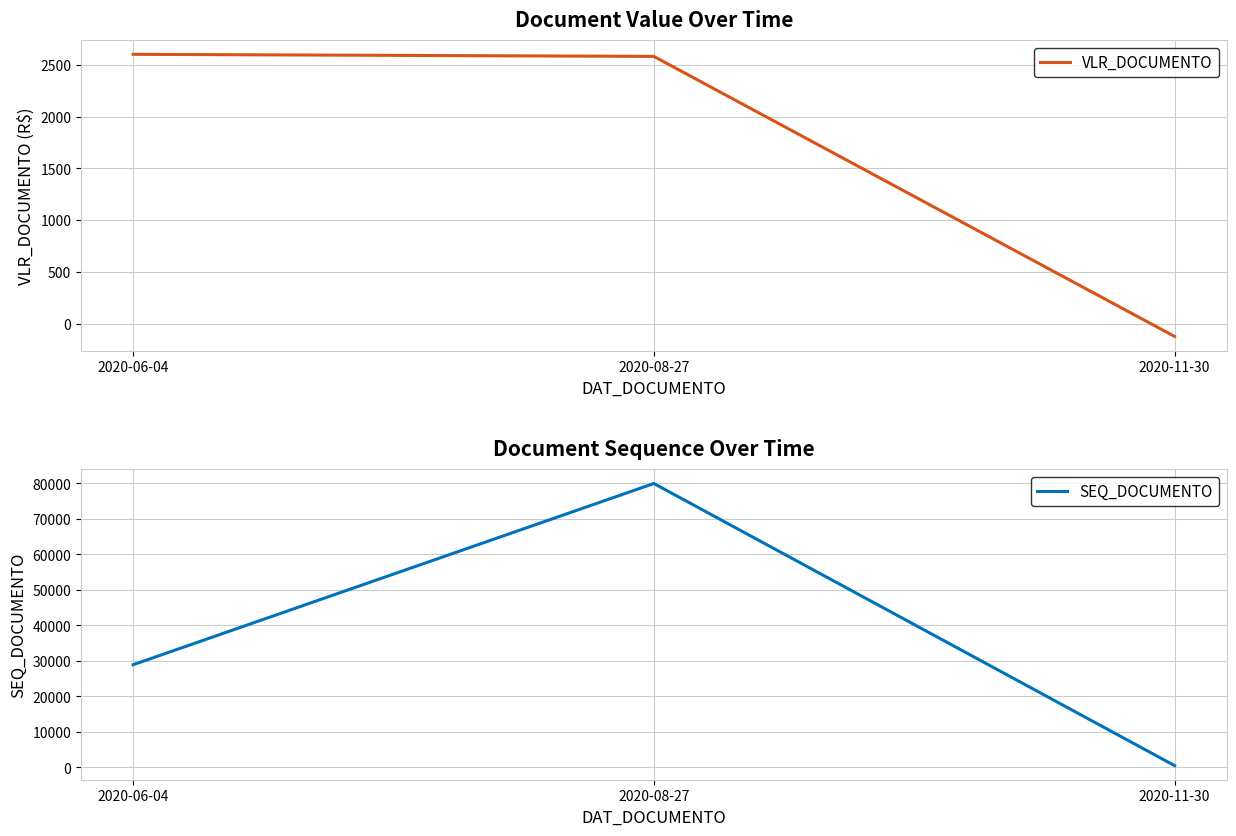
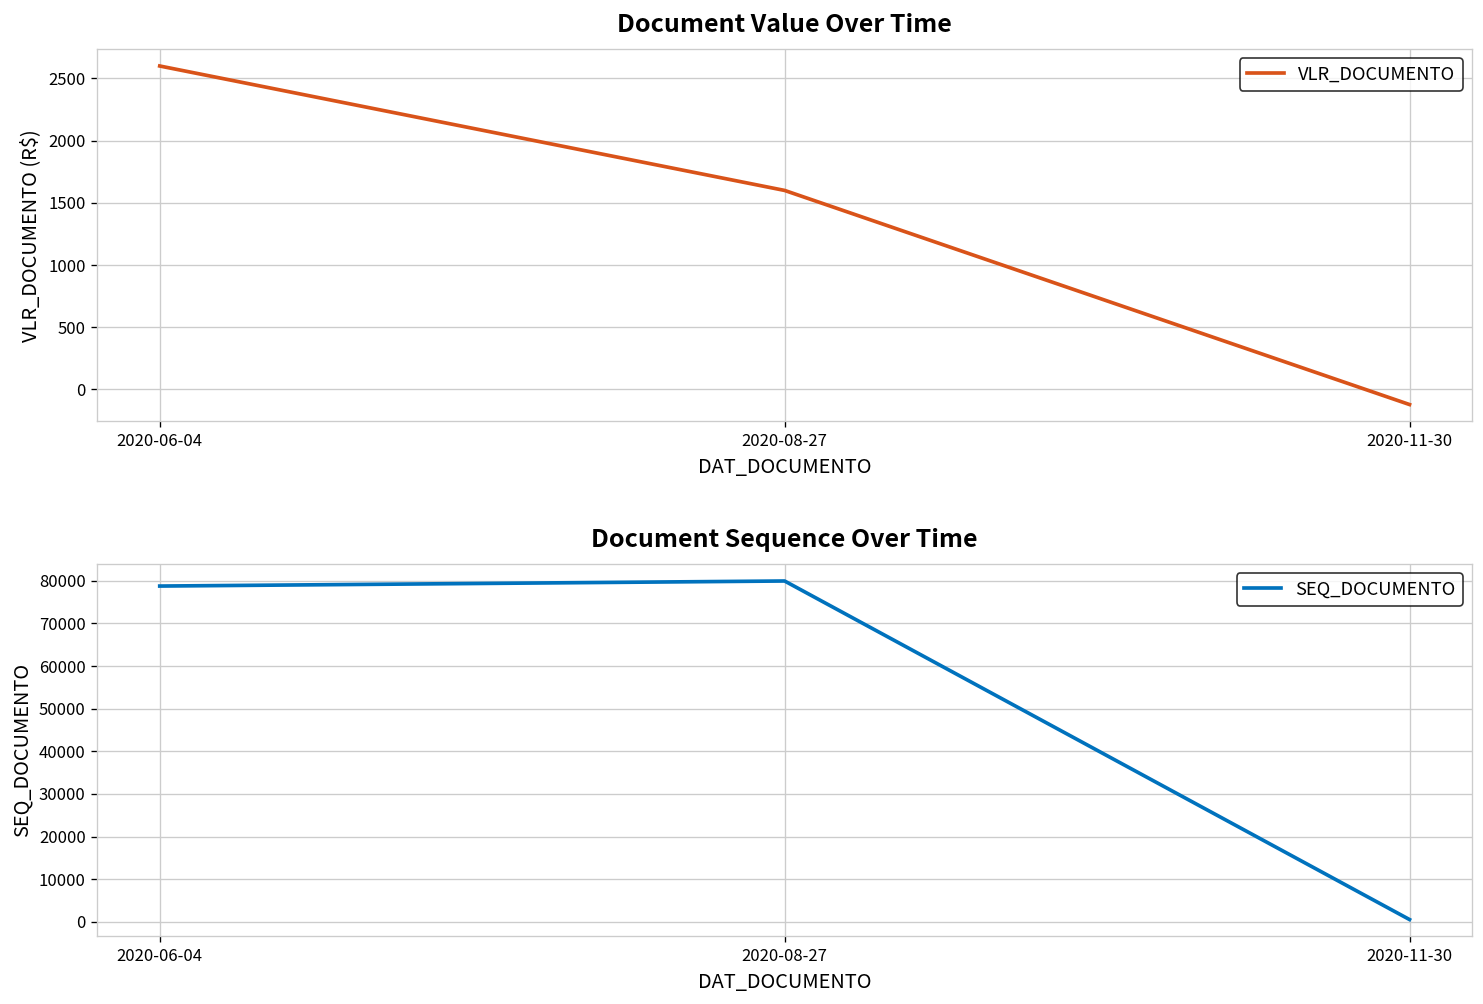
Document Value Over Time, 2020-08-27: 2580 -> 1600
Document Sequence Over Time, 2020-06-04: 29000 -> 79000
